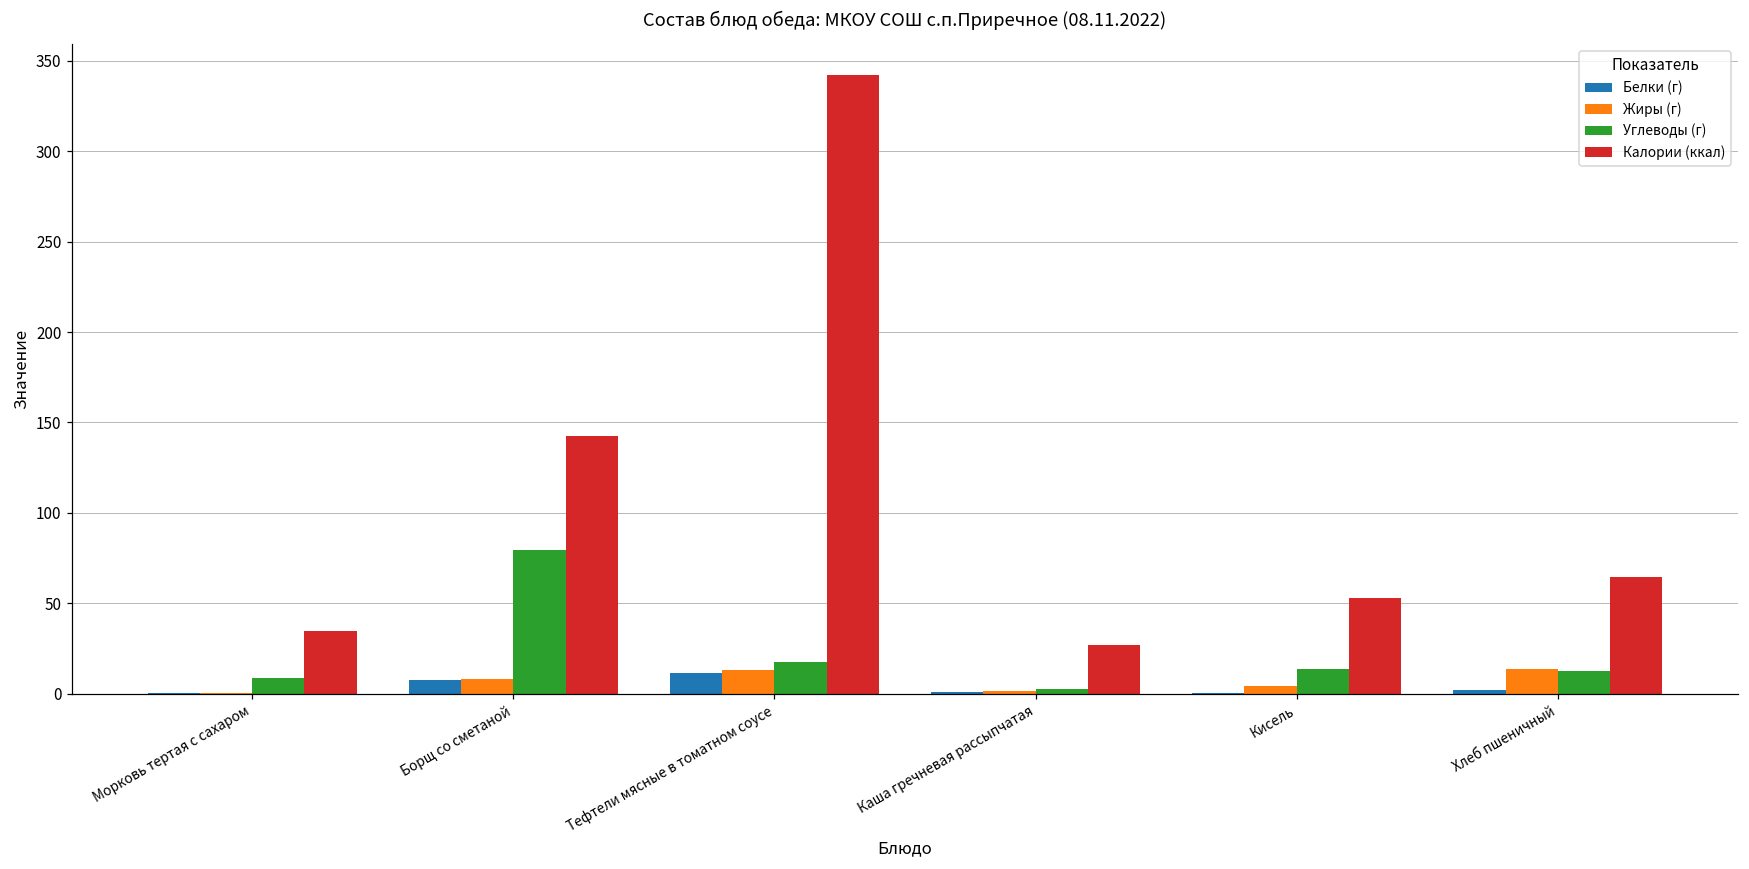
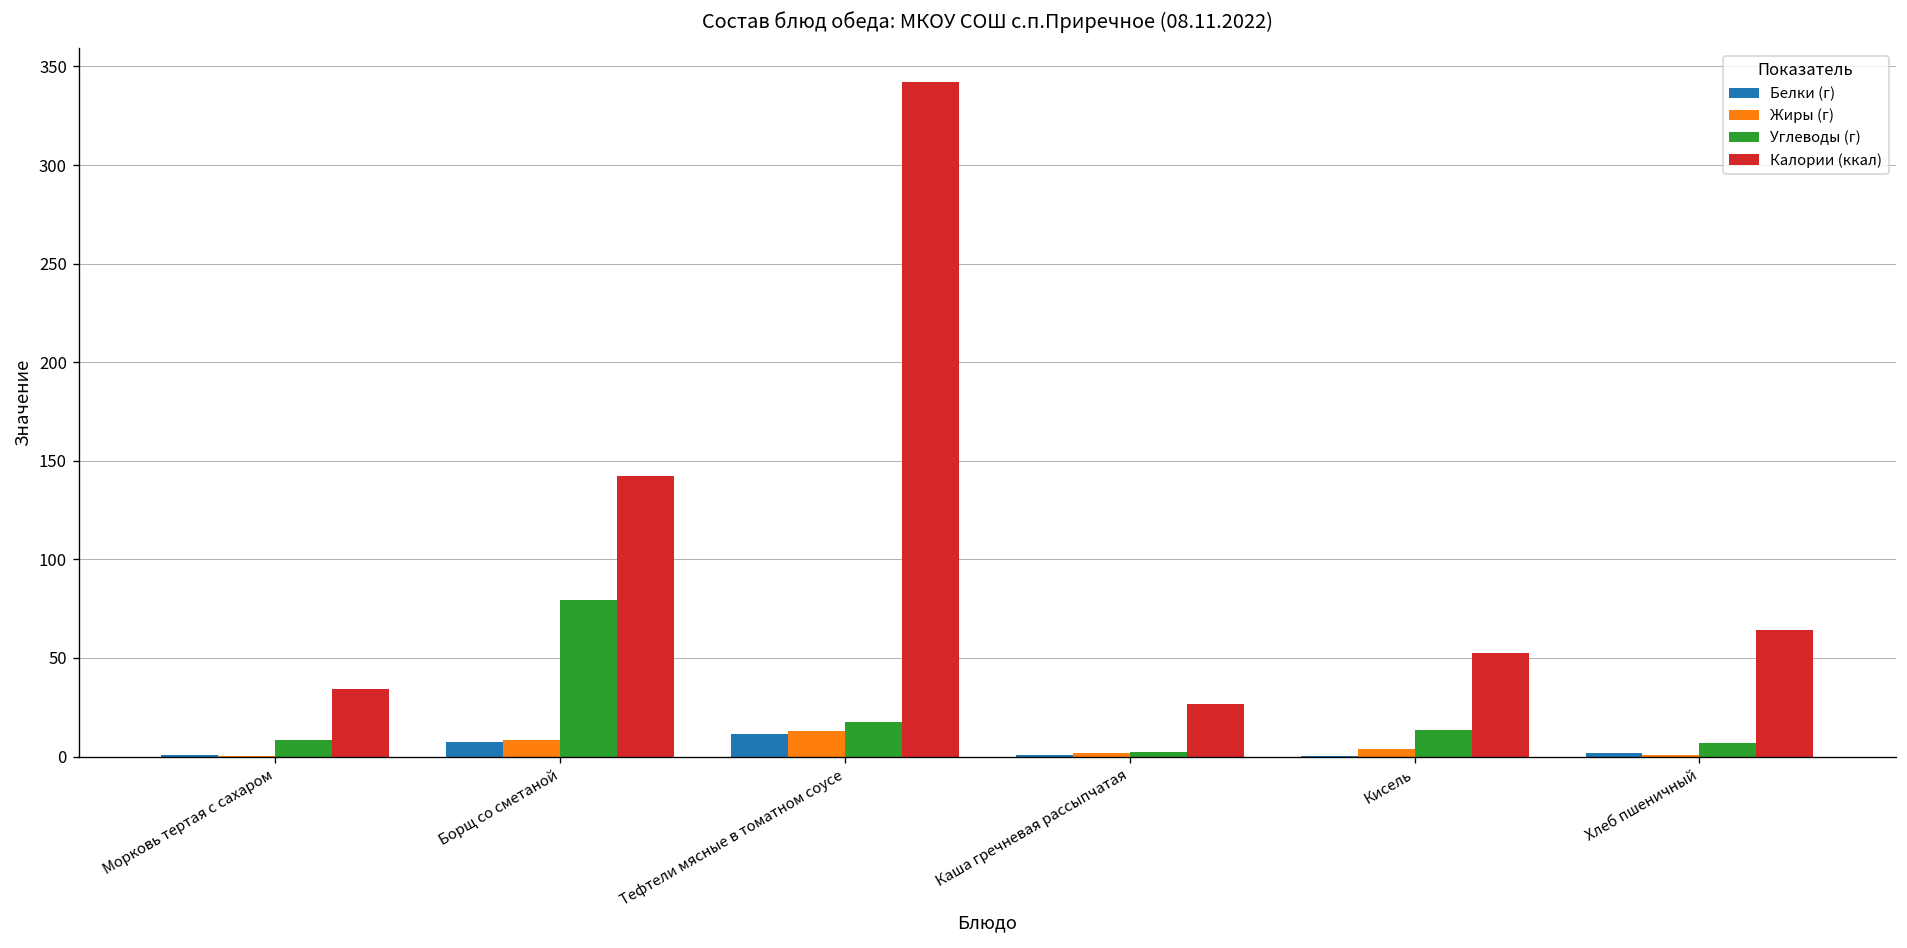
Жиры (г), Хлеб пшеничный: 14 -> 1
Углеводы (г), Хлеб пшеничный: 13 -> 7
